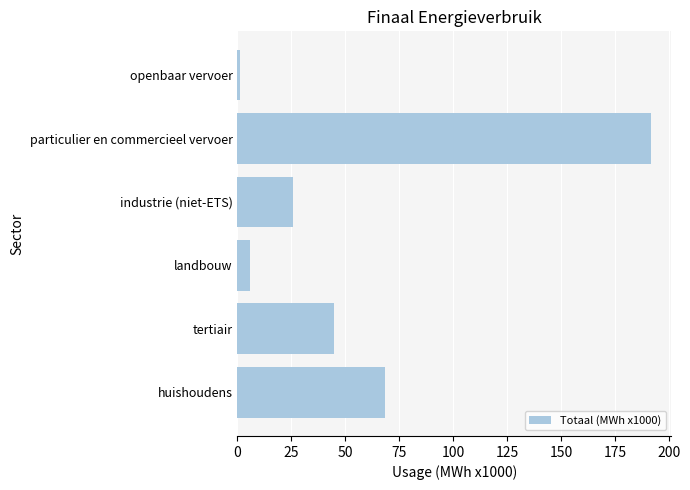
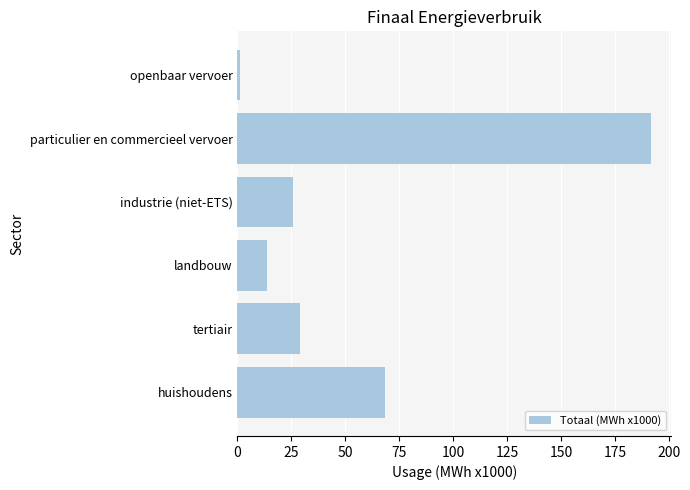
landbouw: 6 -> 14
tertiair: 45 -> 29
